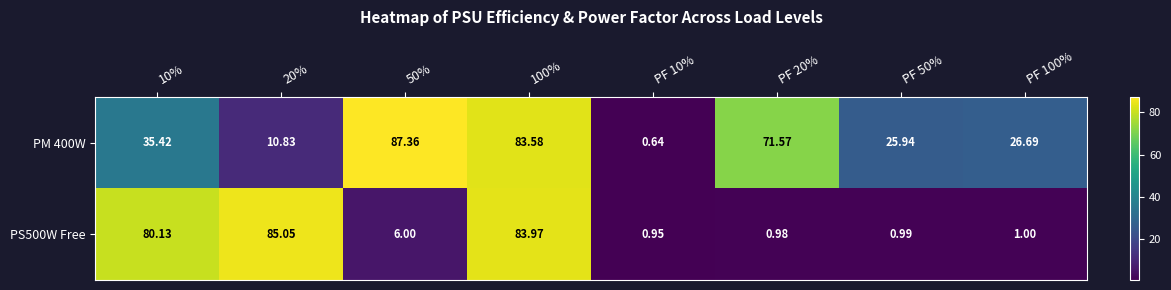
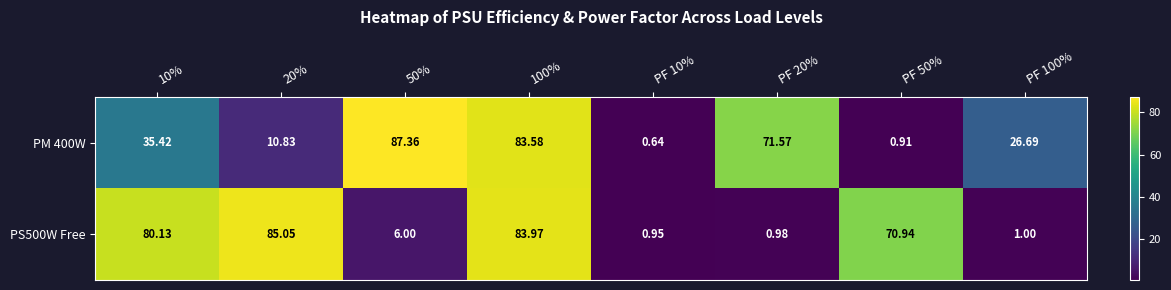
PM 400W, PF 50%: 25.94 -> 0.91
PS500W Free, PF 50%: 0.99 -> 70.94
